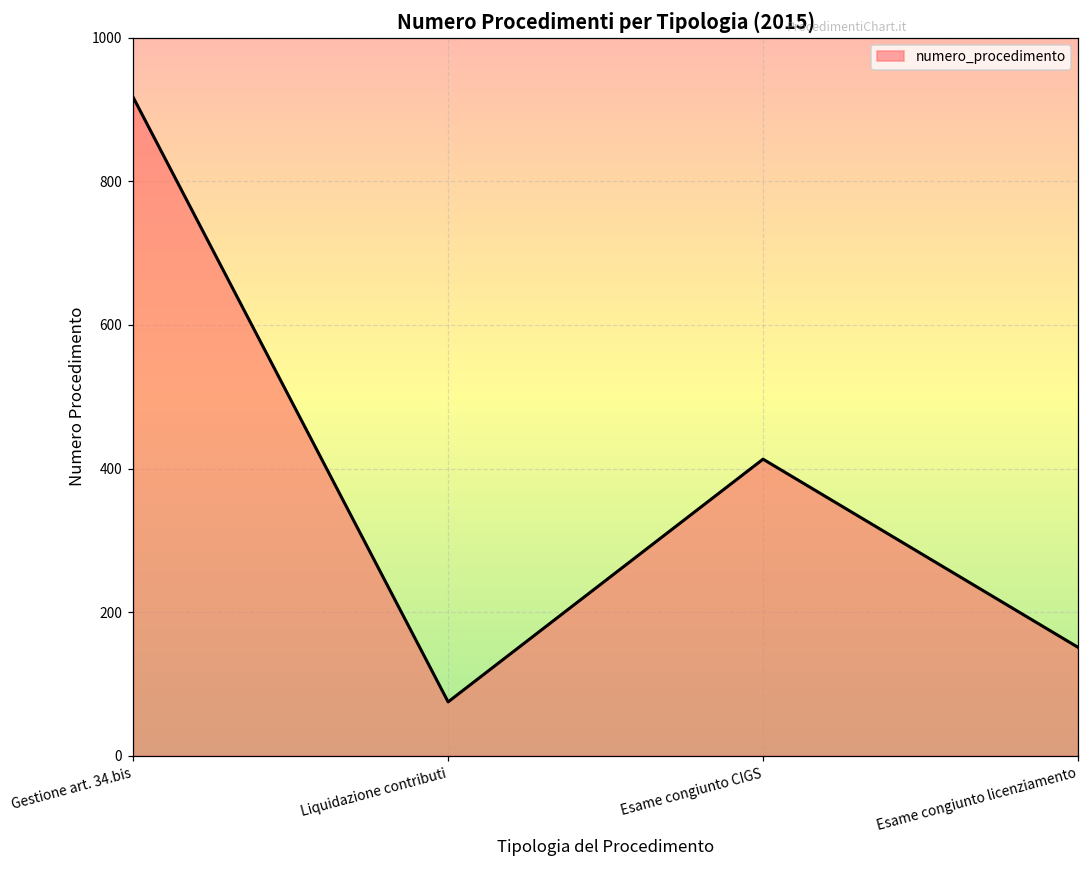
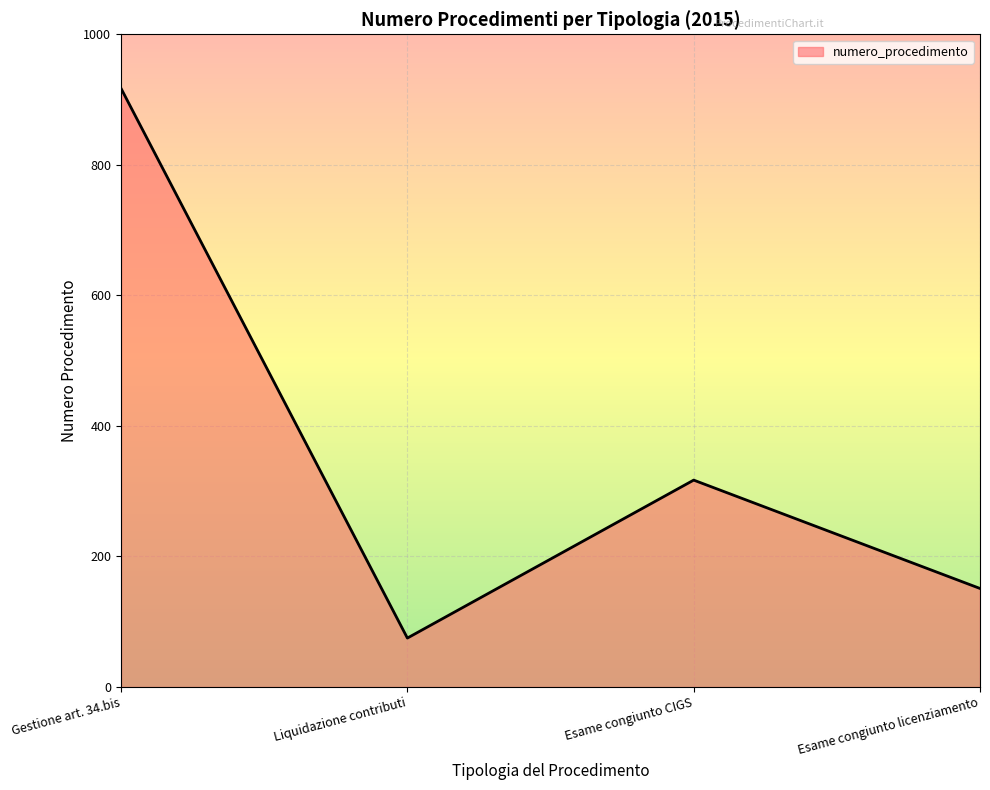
Esame congiunto CIGS: 410 -> 320
